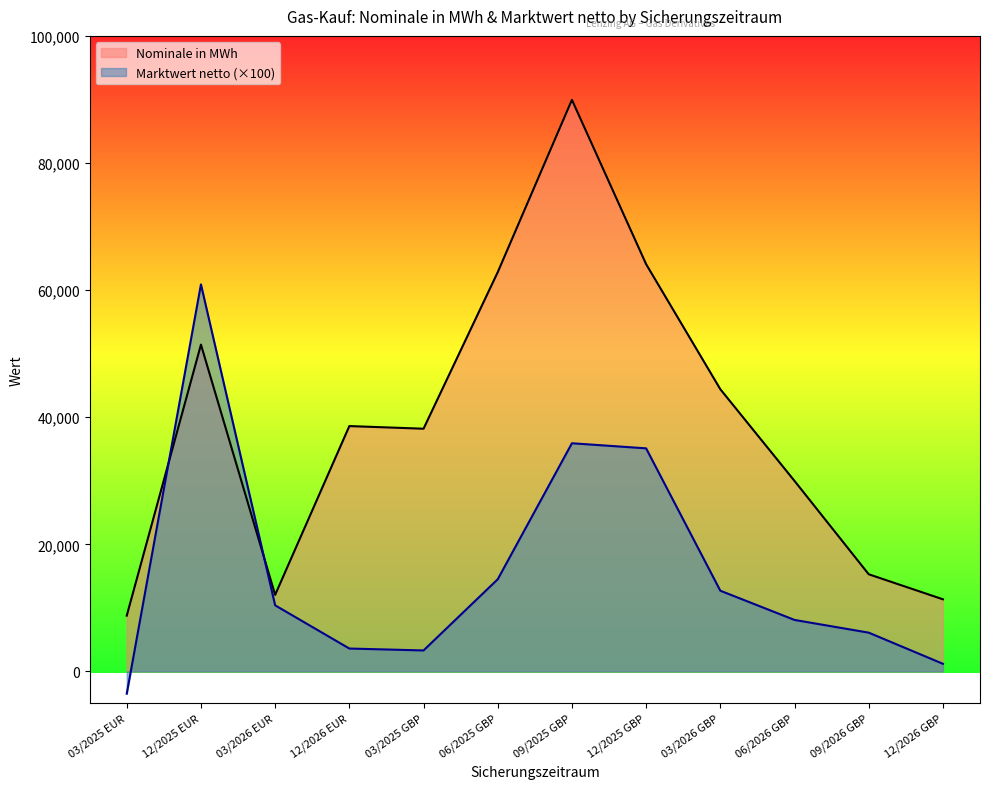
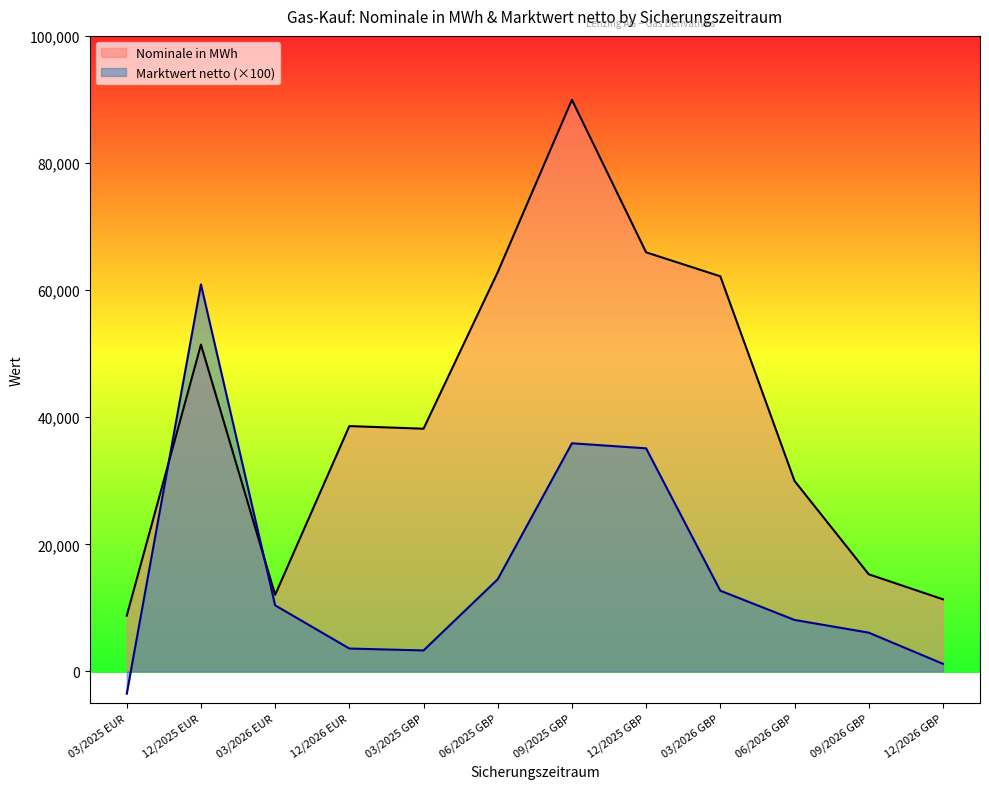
Nominale in MWh, 12/2025 GBP: 64,000 -> 66,000
Nominale in MWh, 03/2026 GBP: 44,000 -> 62,000
